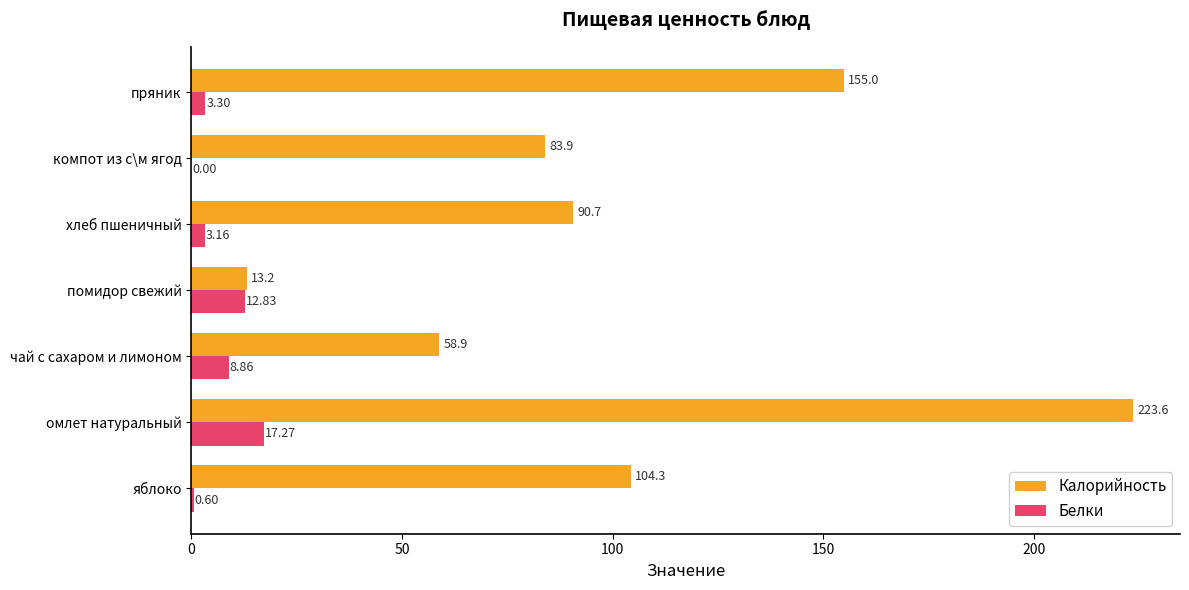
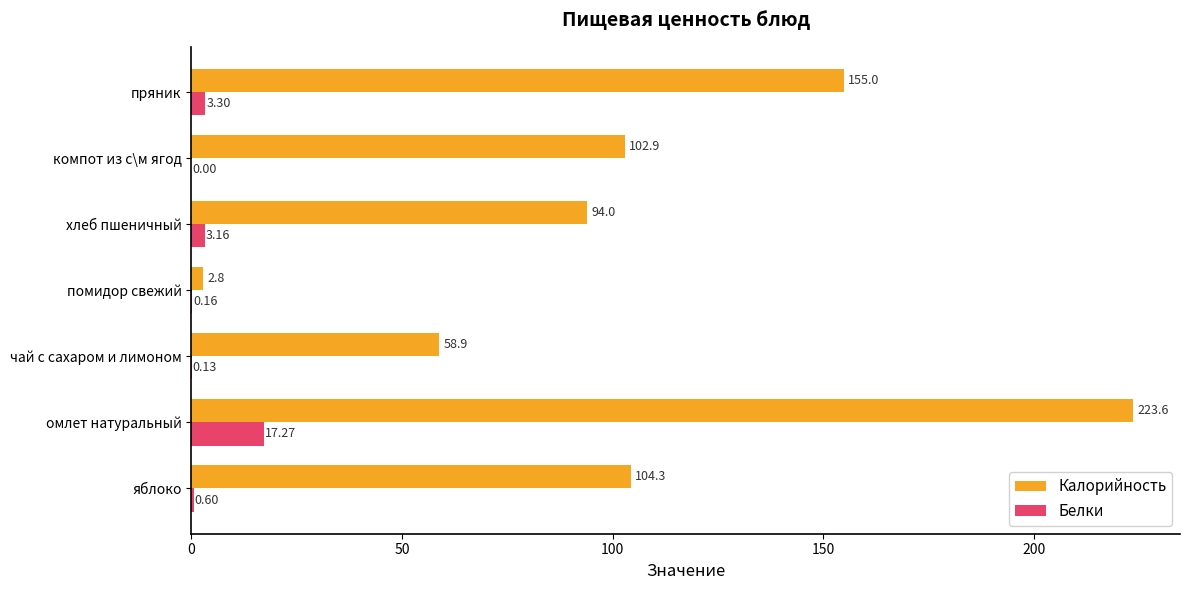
Калорийность, компот из с\м ягод: 83.9 -> 102.9
Калорийность, хлеб пшеничный: 90.7 -> 94.0
Калорийность, помидор свежий: 13.2 -> 2.8
Белки, помидор свежий: 12.83 -> 0.16
Белки, чай с сахаром и лимоном: 8.86 -> 0.13
